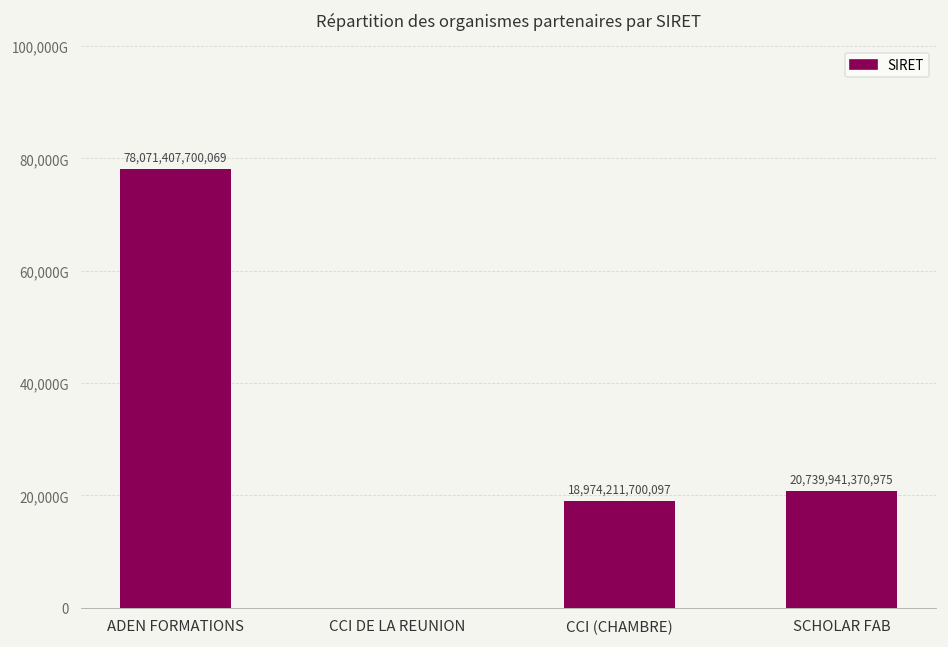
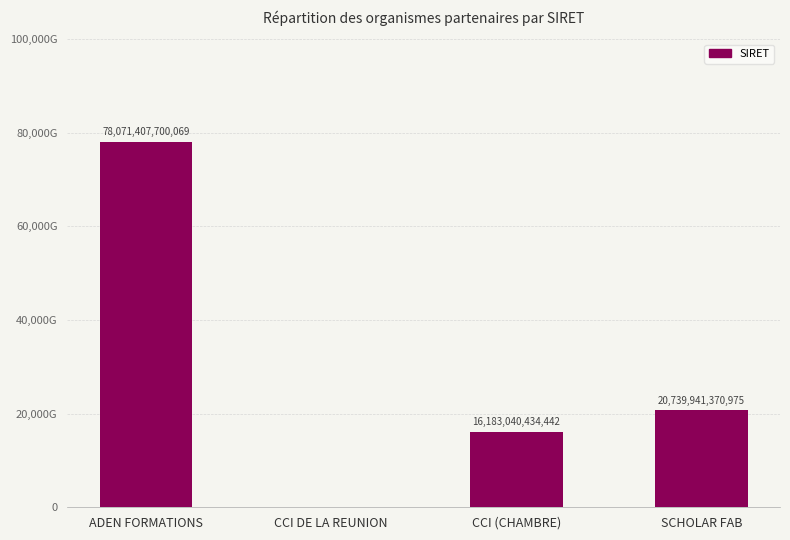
CCI (CHAMBRE): 18,974,211,700,097 -> 16,183,040,434,442
